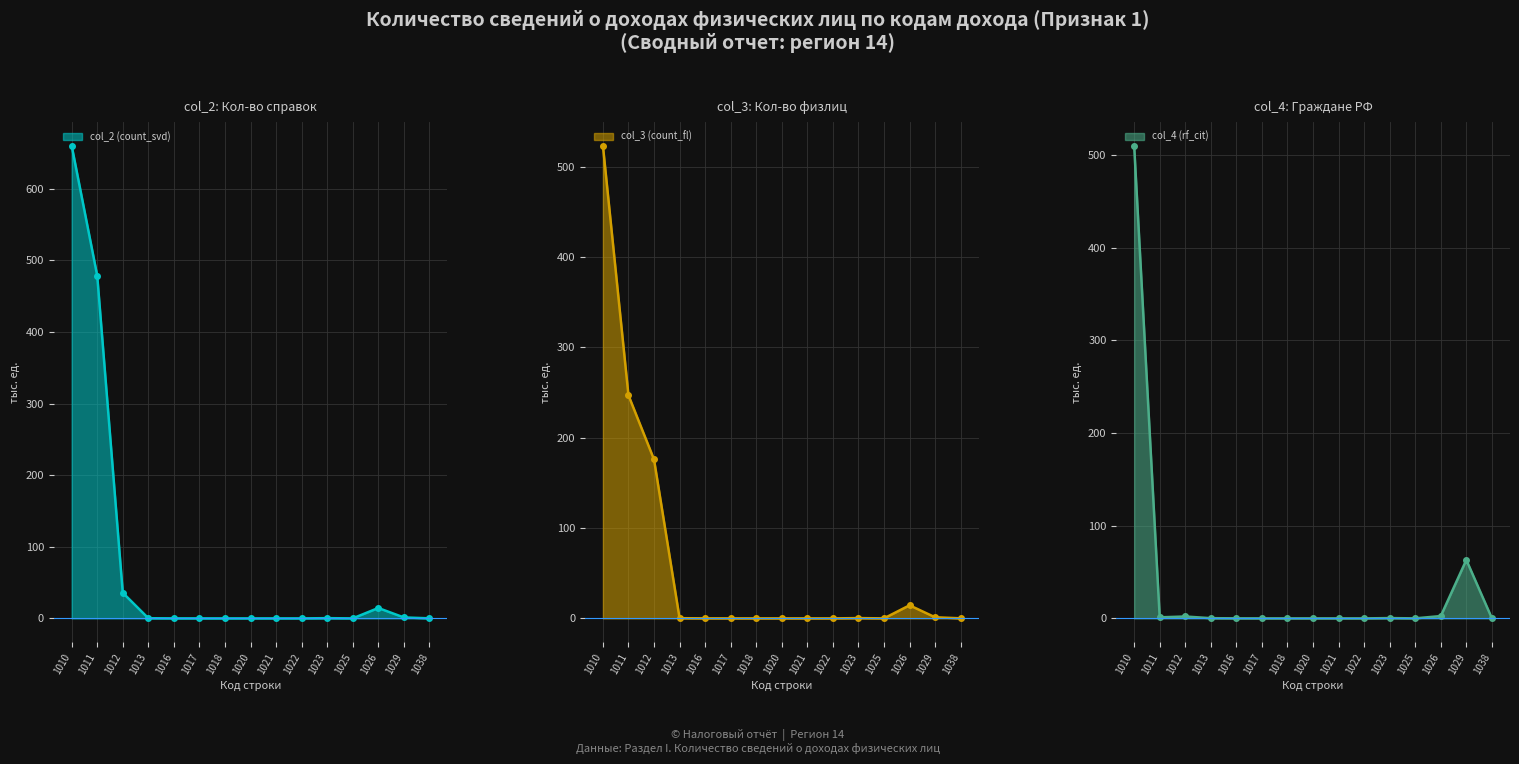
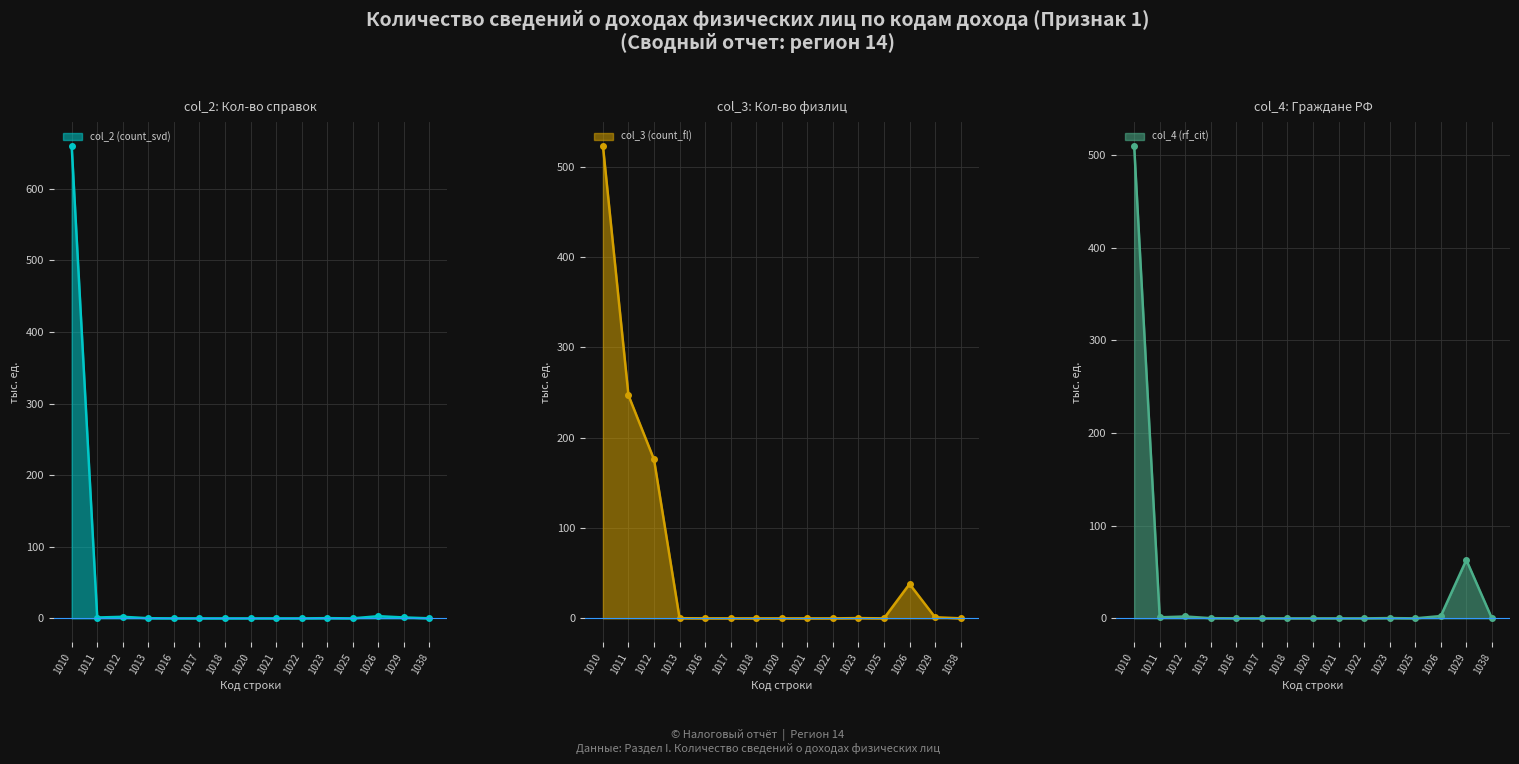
col_2: Кол-во справок, 1011: 480 -> 0
col_2: Кол-во справок, 1012: 40 -> 0
col_2: Кол-во справок, 1026: 10 -> 0
col_3: Кол-во физлиц, 1026: 10 -> 40
